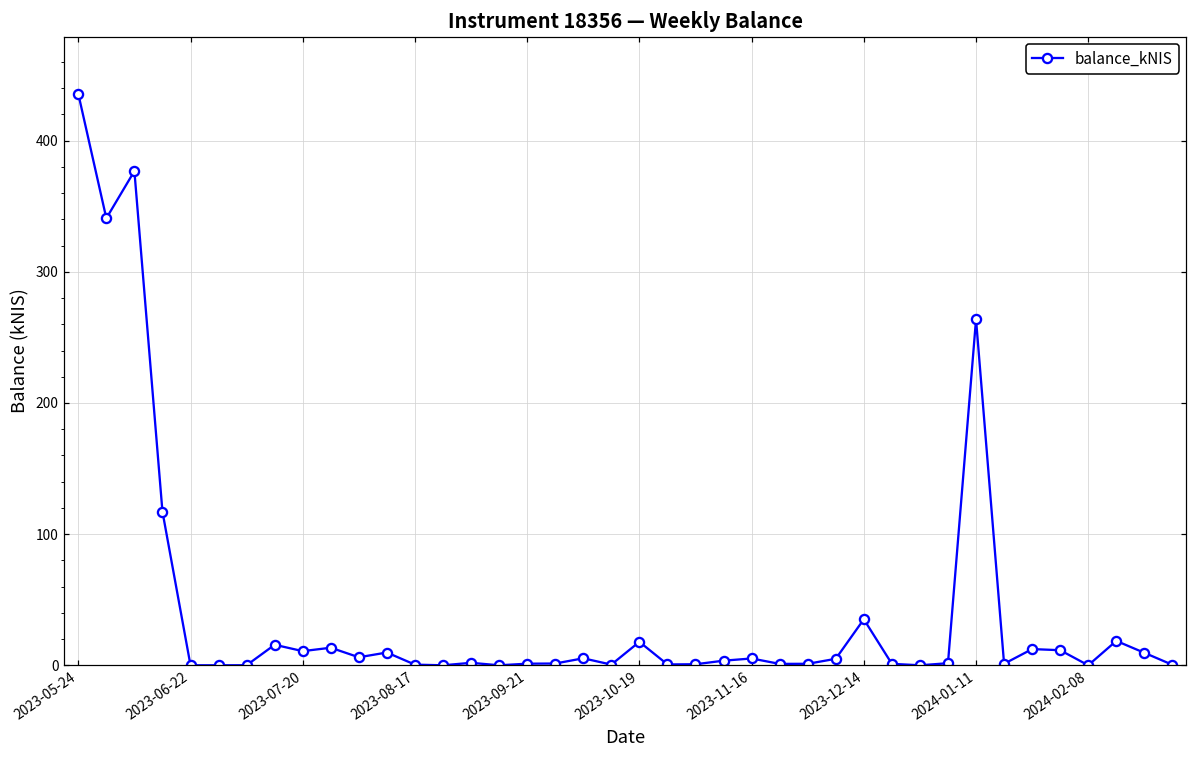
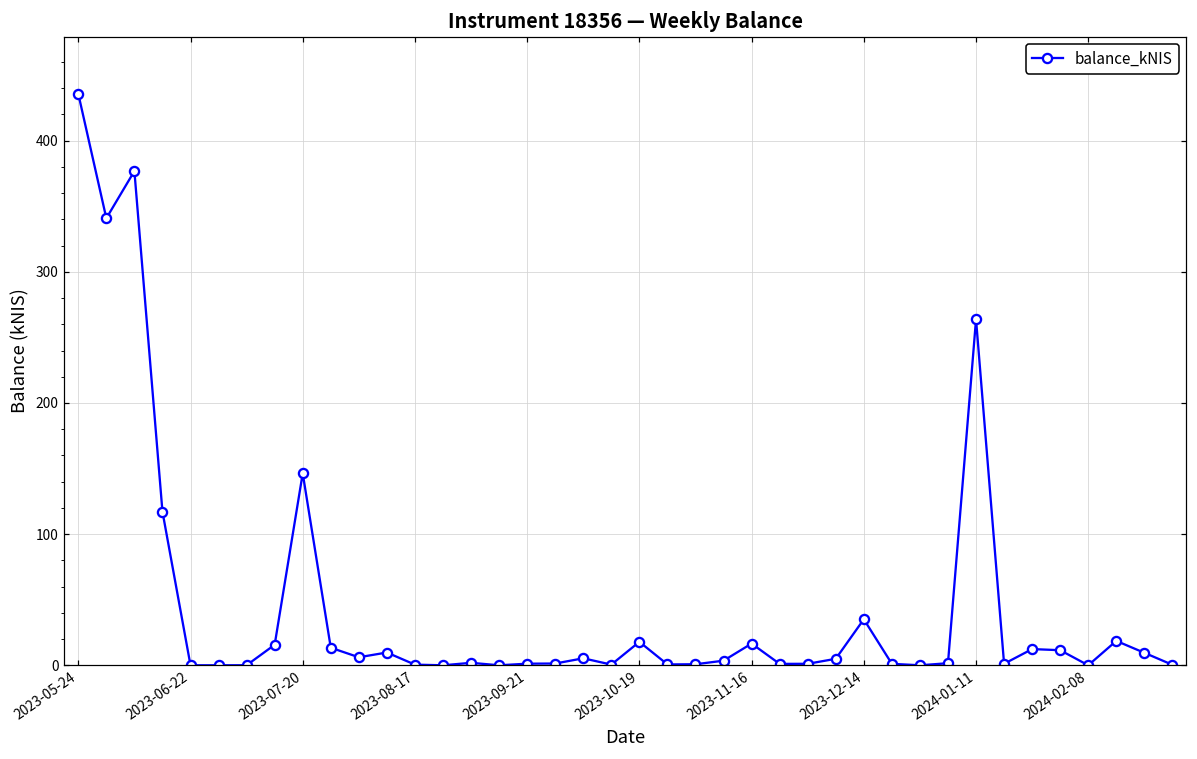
2023-07-20: 11 -> 146
2023-11-16: 5 -> 17
